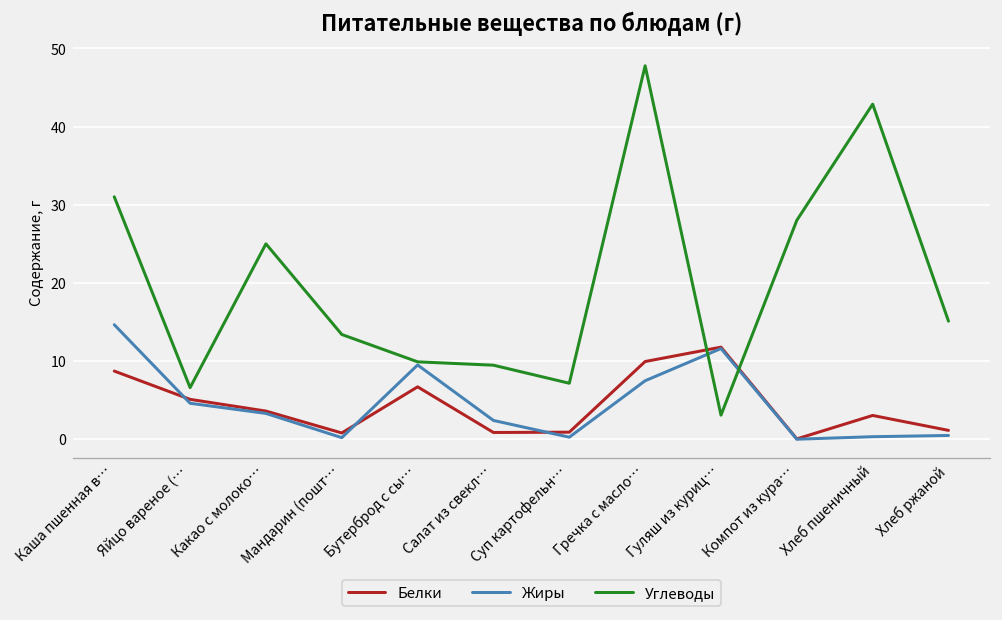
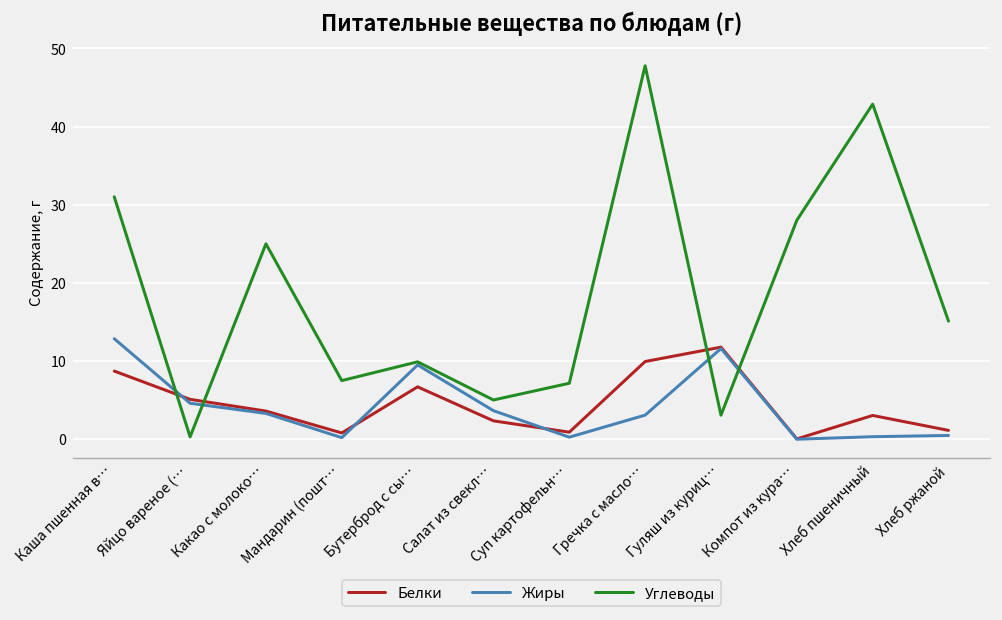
Жиры, Каша пшенная в…: 15 -> 13
Углеводы, Яйцо вареное (…: 7 -> 0
Углеводы, Мандарин (пошт…: 13 -> 8
Белки, Салат из свекл…: 1 -> 2
Жиры, Салат из свекл…: 2 -> 4
Углеводы, Салат из свекл…: 9 -> 5
Жиры, Гречка с масло…: 7 -> 3
